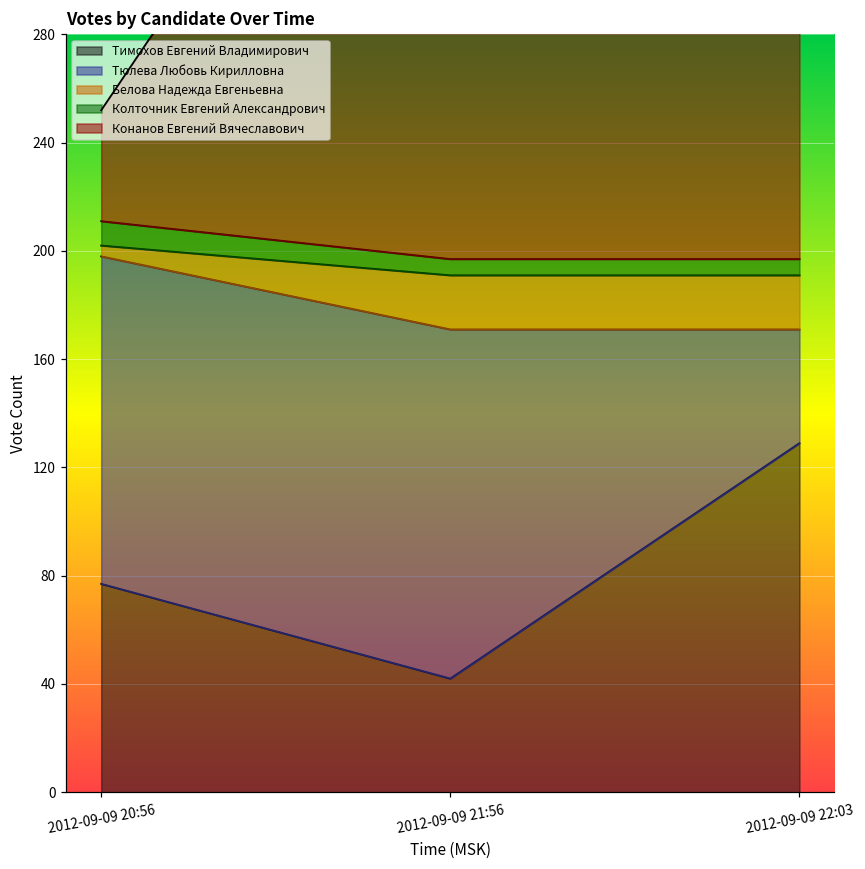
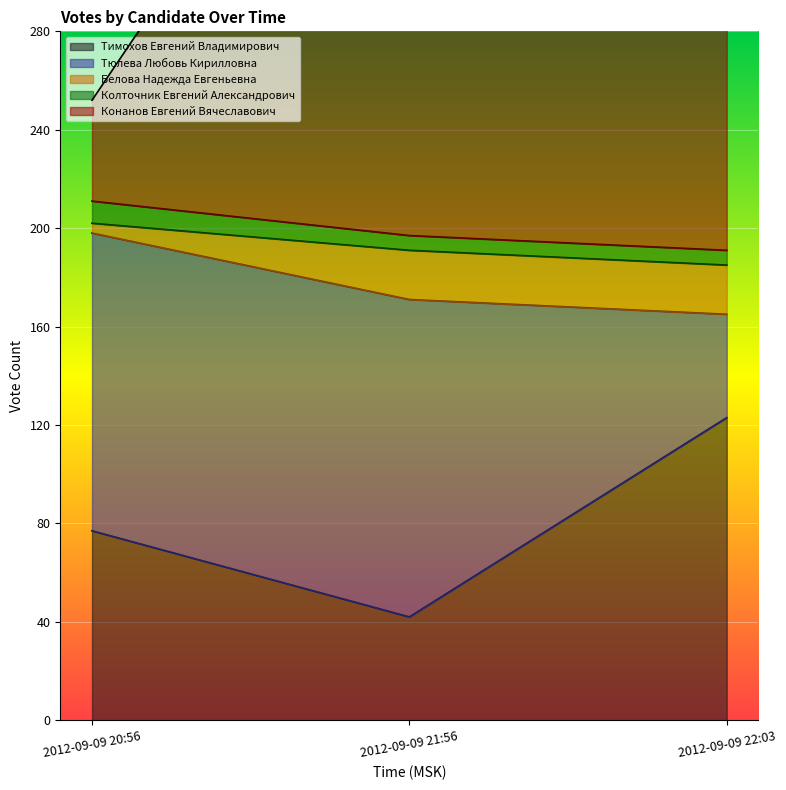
Тимохов Евгений Владимирович, 2012-09-09 22:03: 129 -> 123
